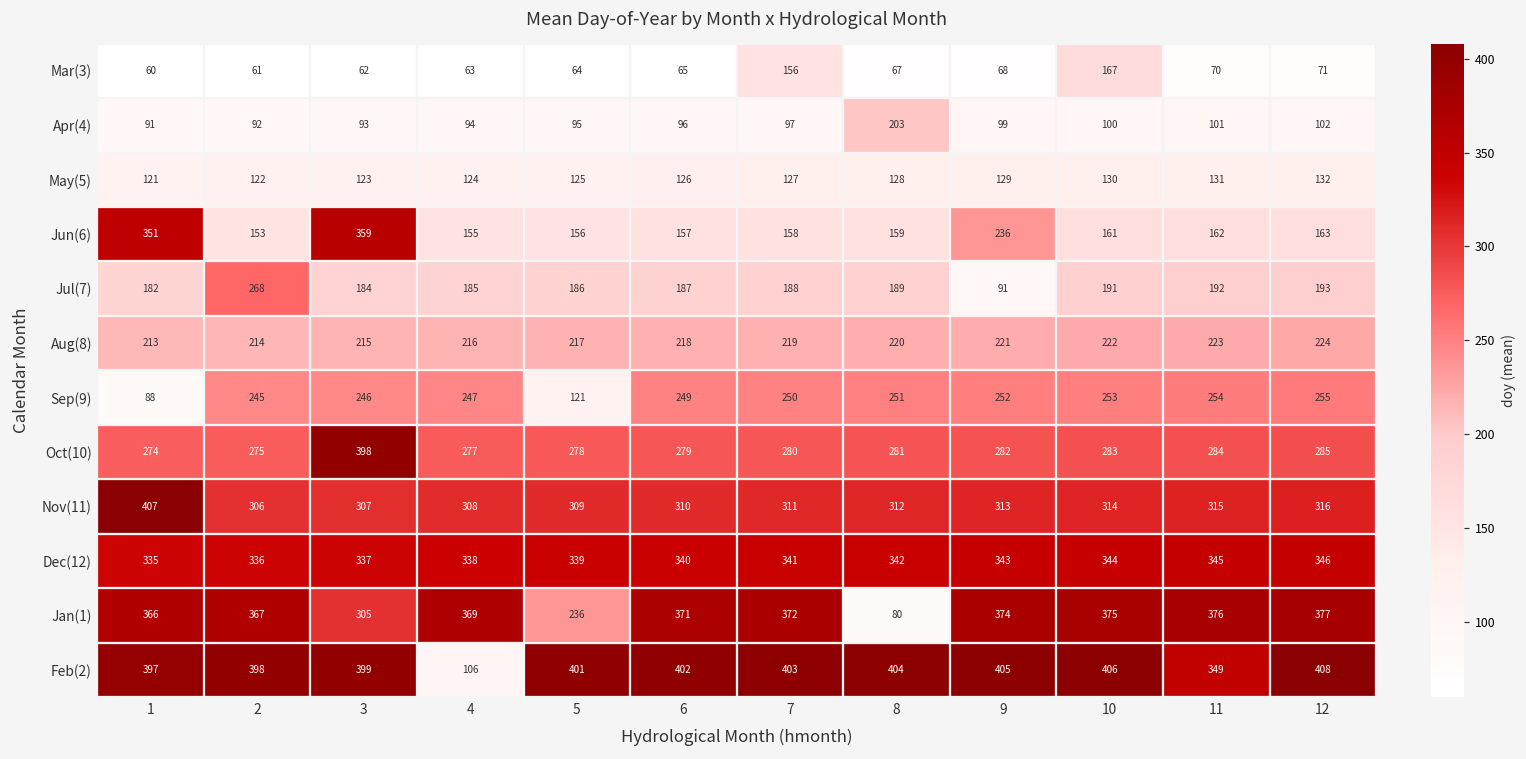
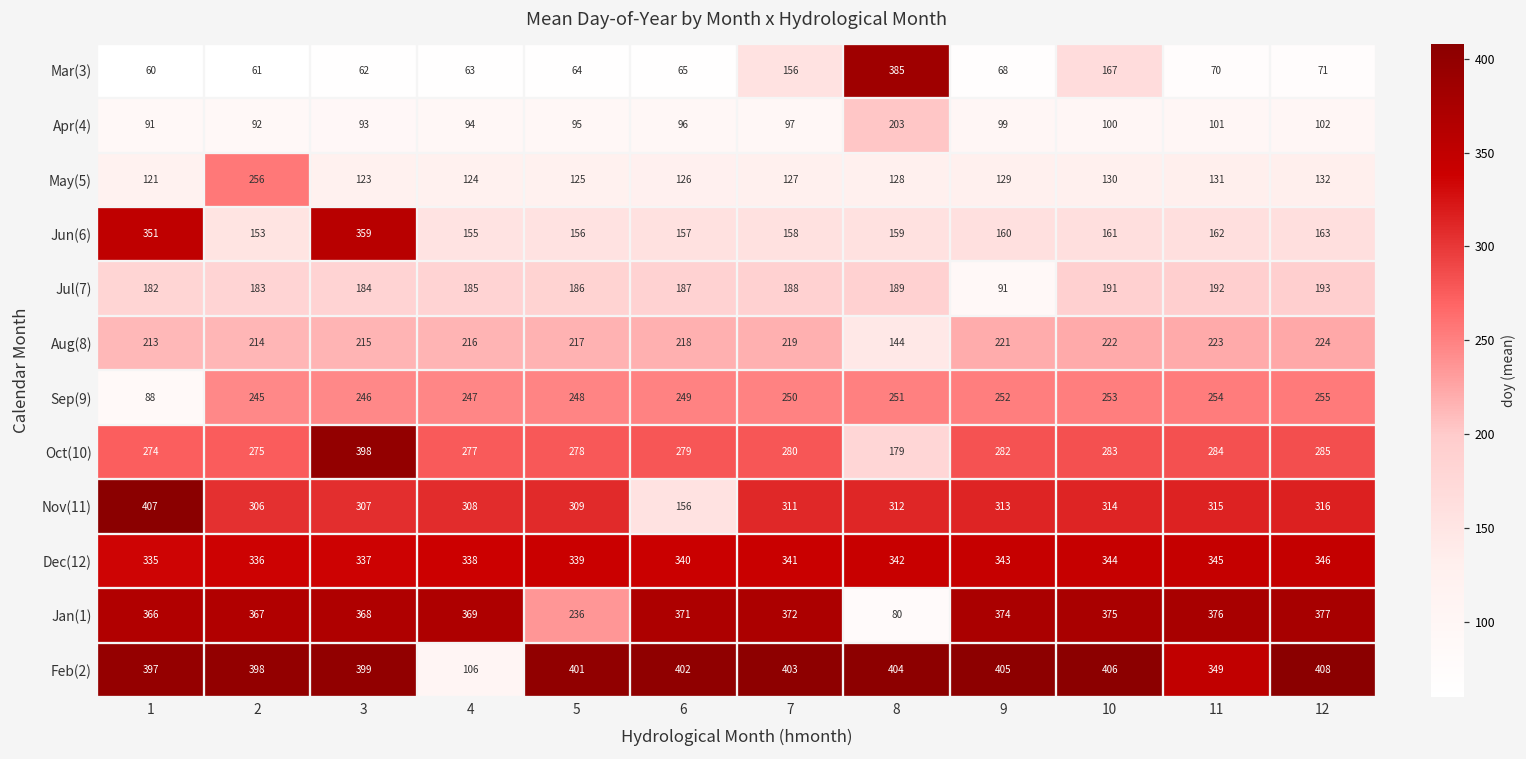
Mar(3), 8: 67 -> 385
May(5), 2: 122 -> 256
Jun(6), 9: 236 -> 160
Jul(7), 2: 268 -> 183
Aug(8), 8: 220 -> 144
Sep(9), 5: 121 -> 248
Oct(10), 8: 281 -> 179
Nov(11), 6: 310 -> 156
Jan(1), 3: 305 -> 368
